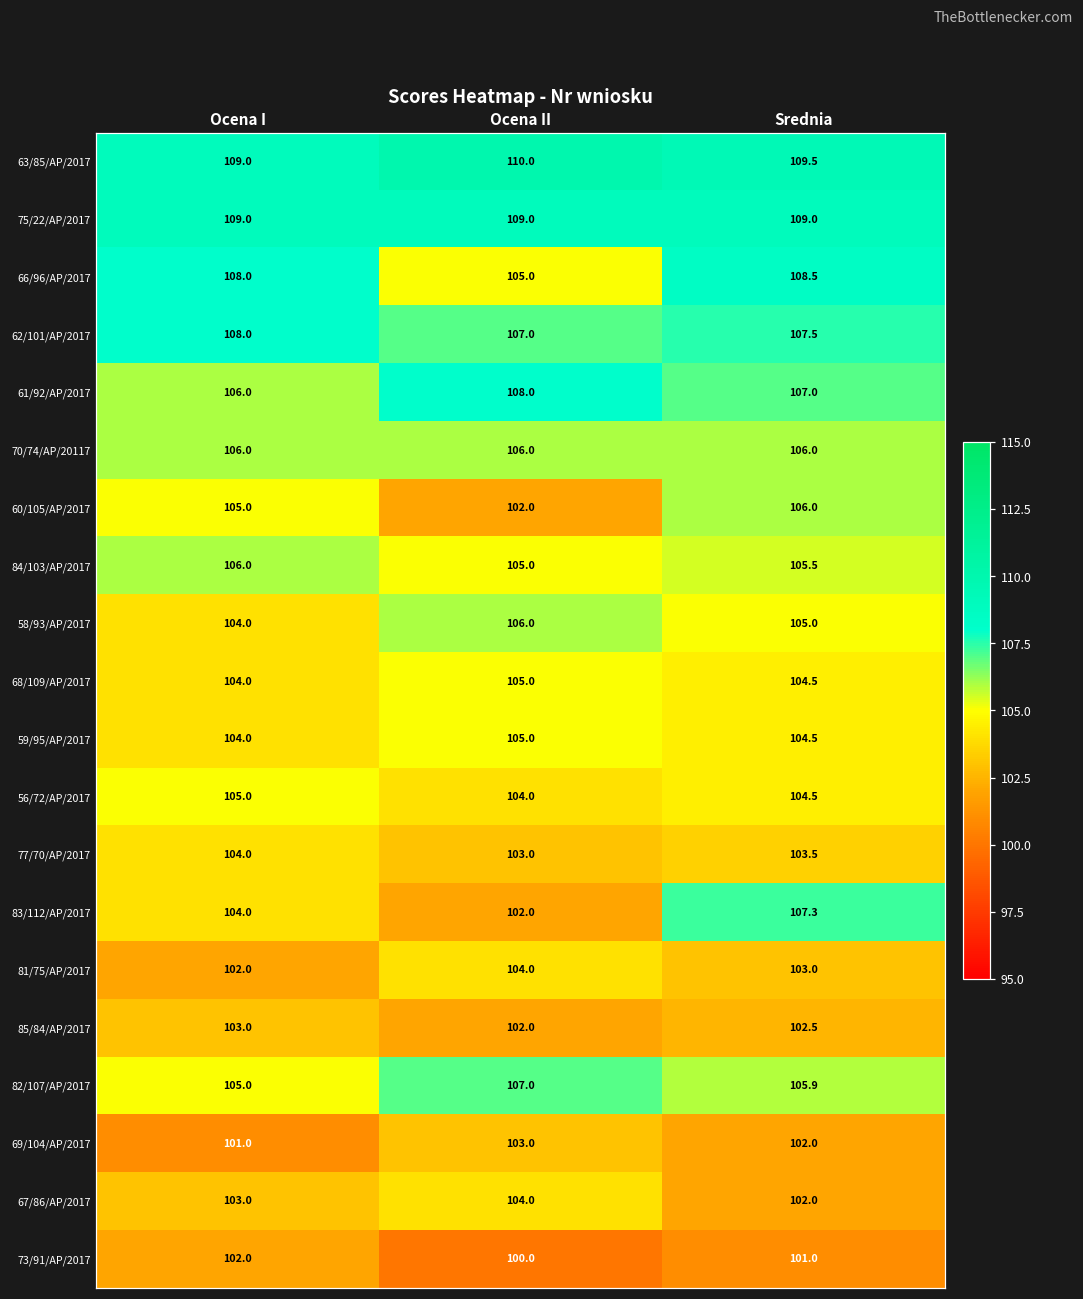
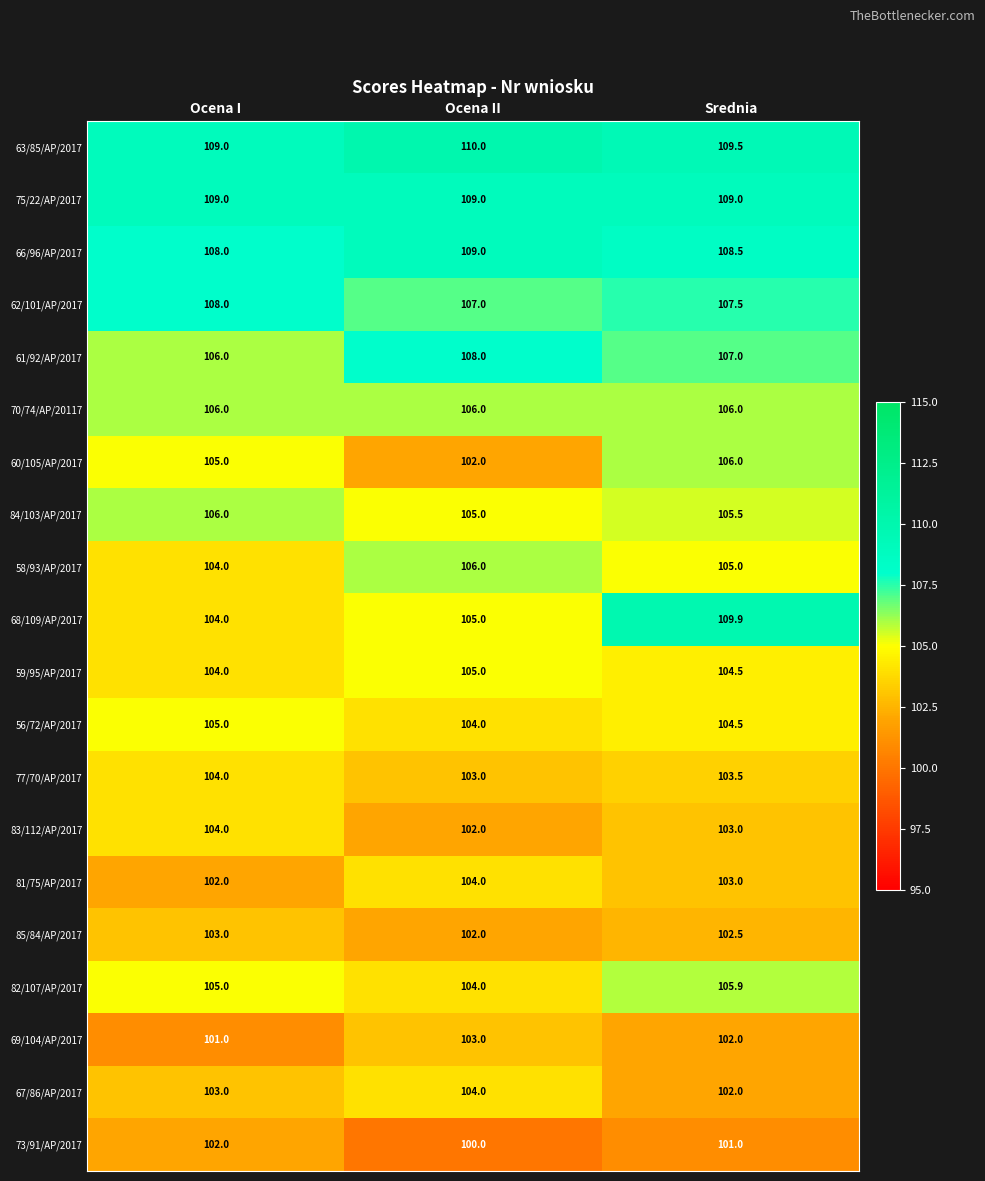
66/96/AP/2017, Ocena II: 105.0 -> 109.0
68/109/AP/2017, Srednia: 104.5 -> 109.9
83/112/AP/2017, Srednia: 107.3 -> 103.0
82/107/AP/2017, Ocena II: 107.0 -> 104.0
